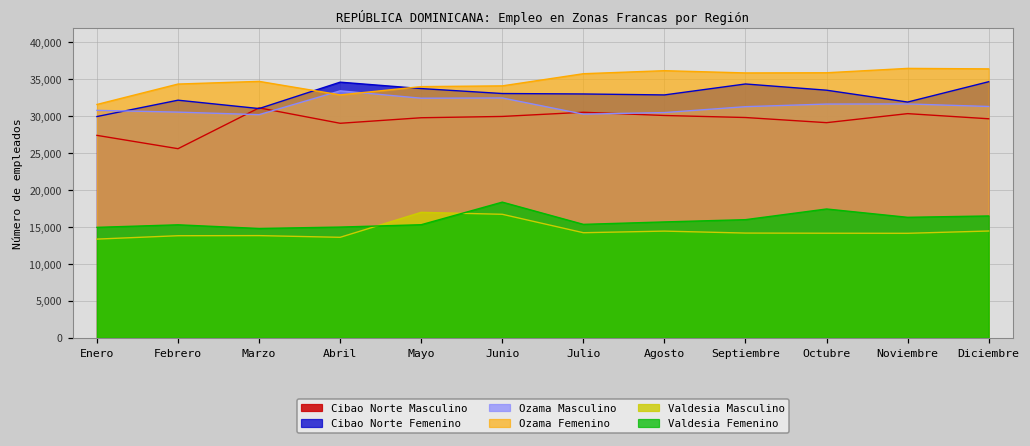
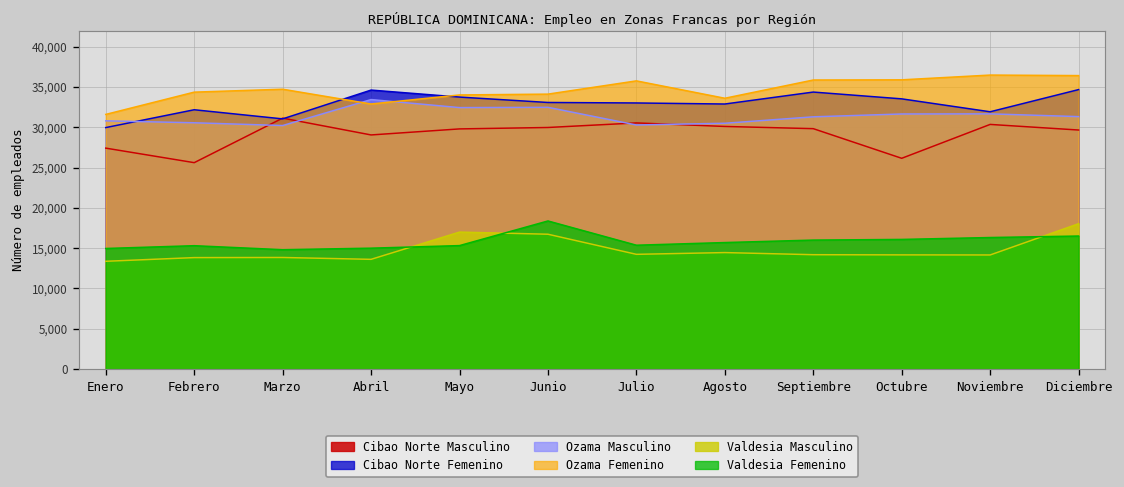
Ozama Femenino, Agosto: 36,000 -> 34,000
Cibao Norte Masculino, Octubre: 29,000 -> 26,000
Valdesia Femenino, Octubre: 17,000 -> 16,000
Valdesia Masculino, Diciembre: 14,000 -> 18,000
